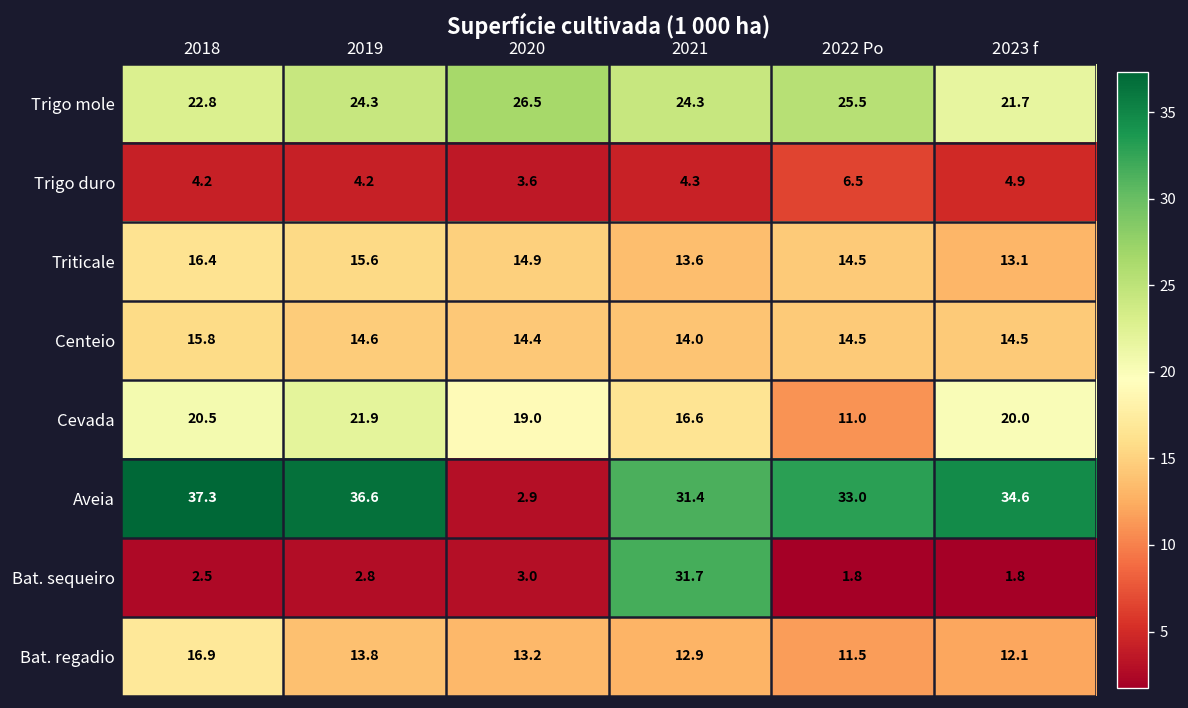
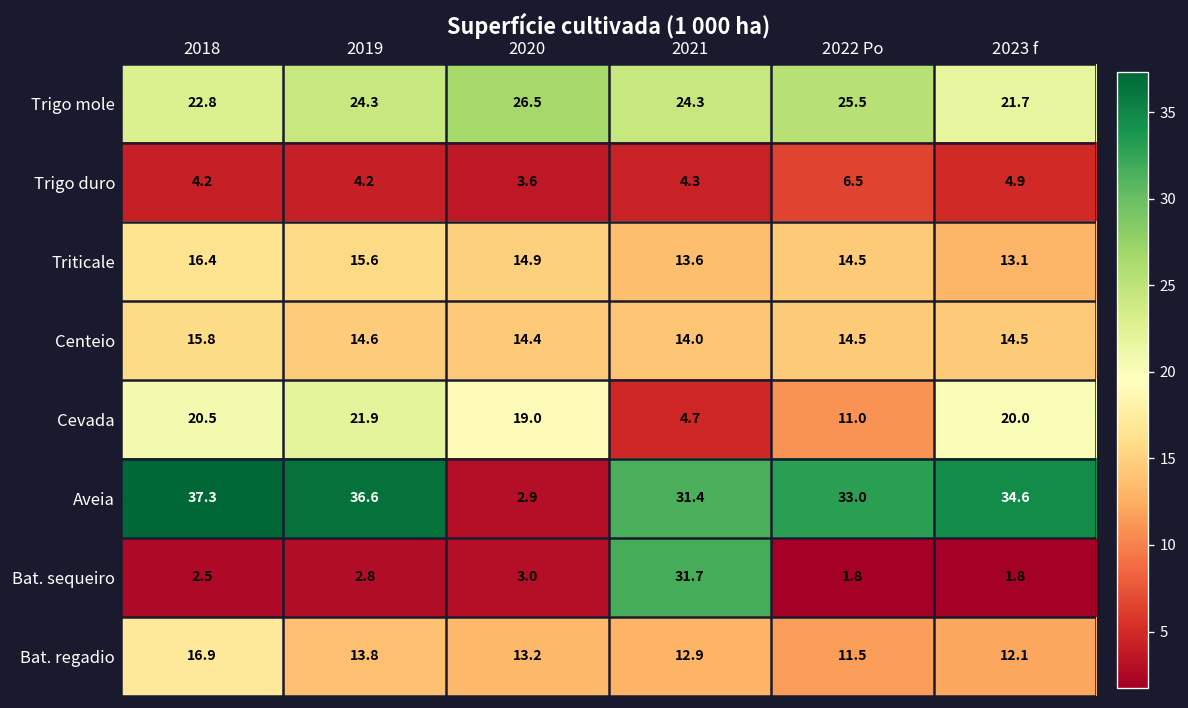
Cevada, 2021: 16.6 -> 4.7
